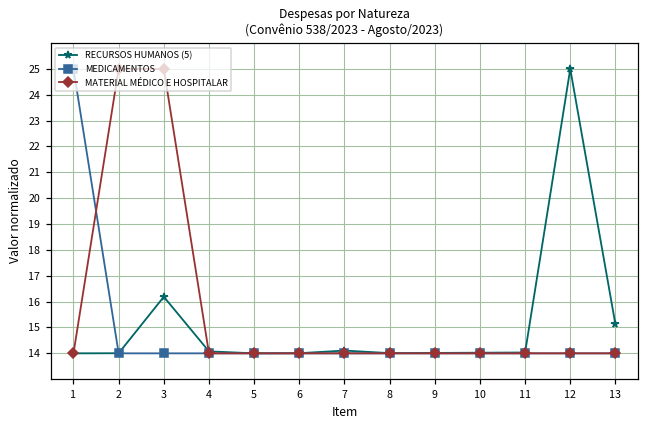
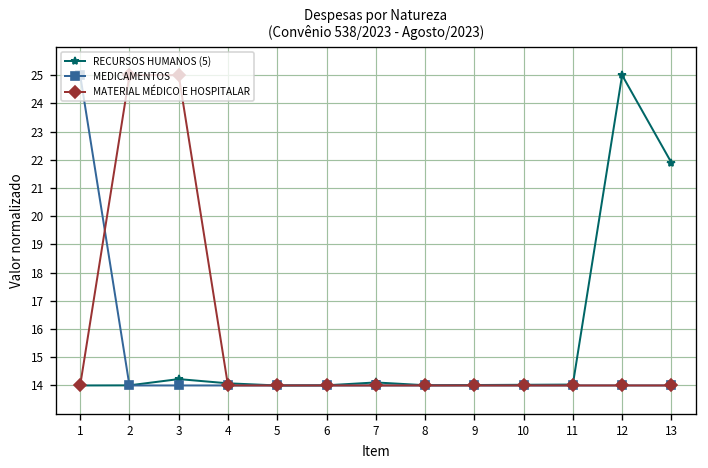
RECURSOS HUMANOS (5), 3: 16.2 -> 14.2
RECURSOS HUMANOS (5), 13: 15.1 -> 21.9
